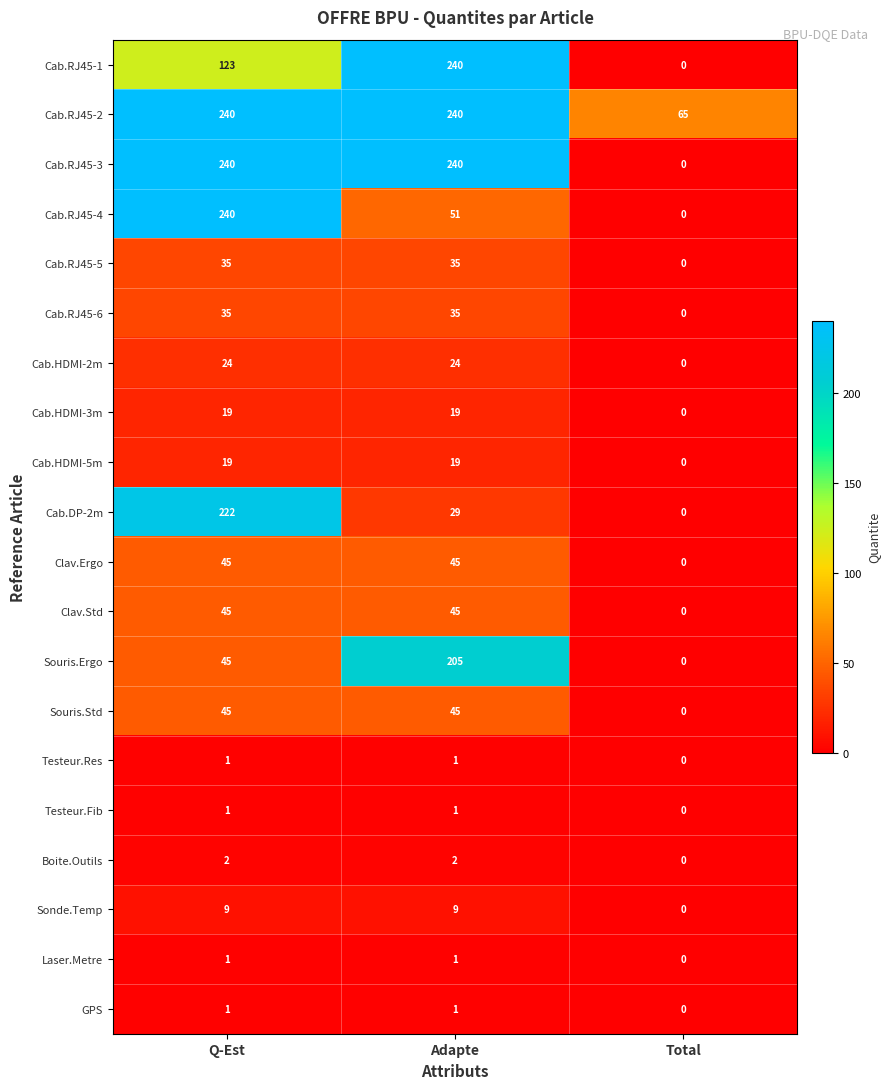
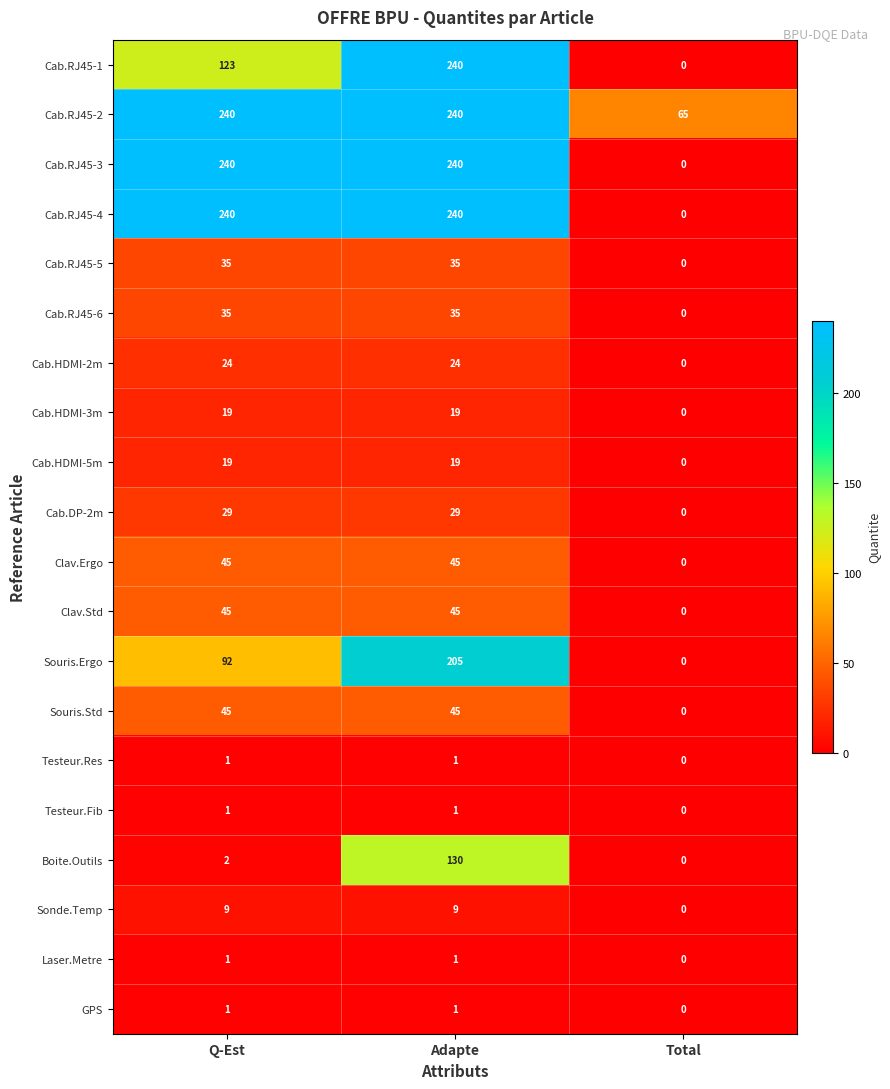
Cab.RJ45-4, Adapte: 51 -> 240
Cab.DP-2m, Q-Est: 222 -> 29
Souris.Ergo, Q-Est: 45 -> 92
Boite.Outils, Adapte: 2 -> 130
